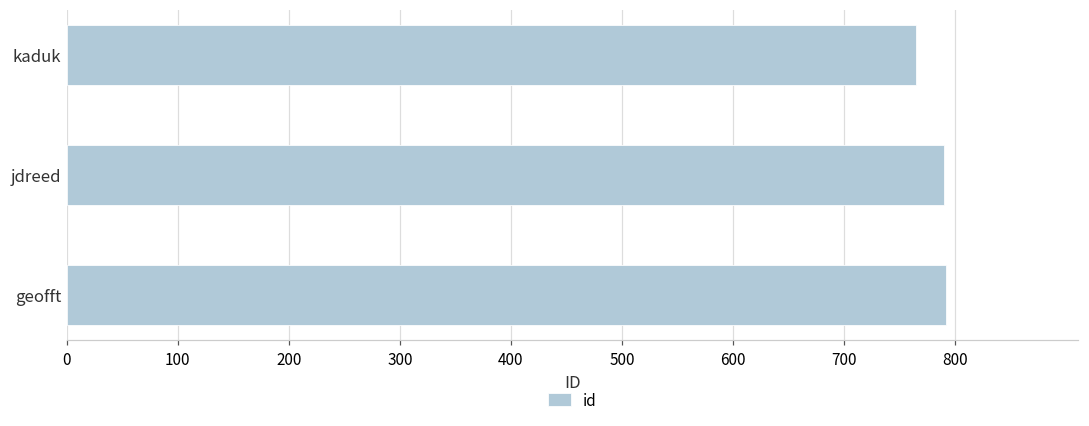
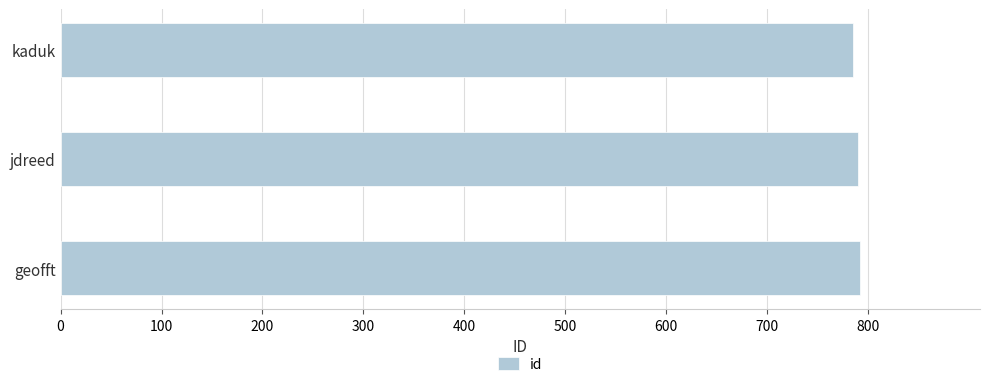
kaduk: 765 -> 785
